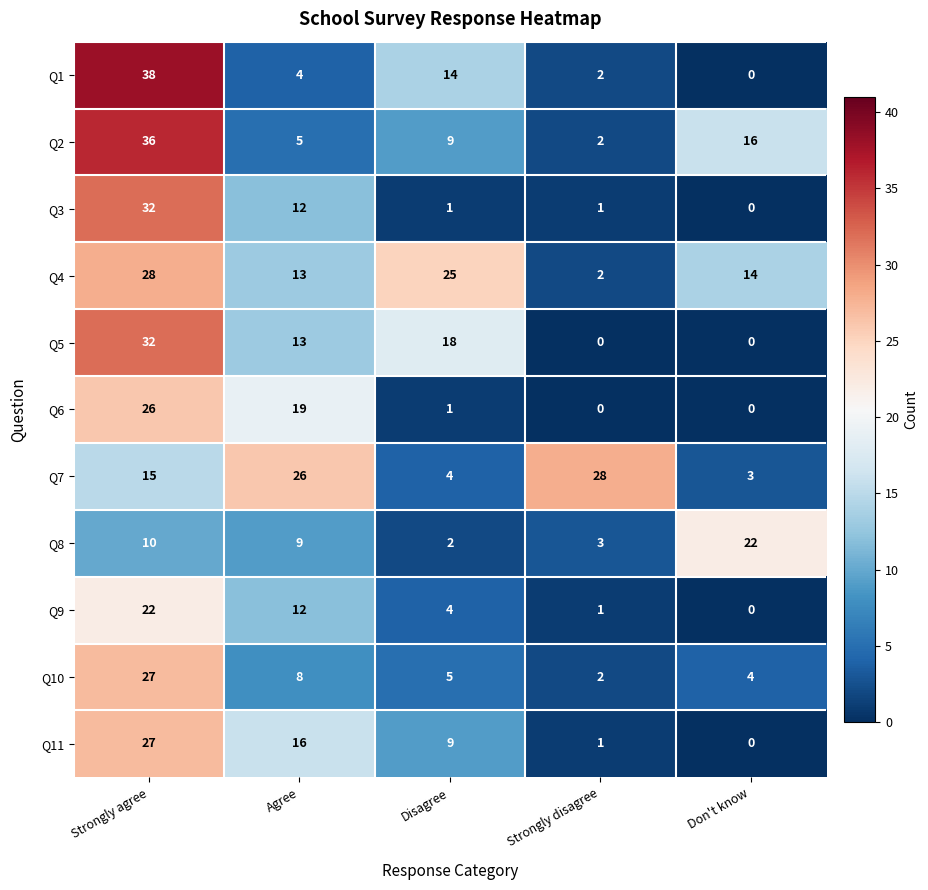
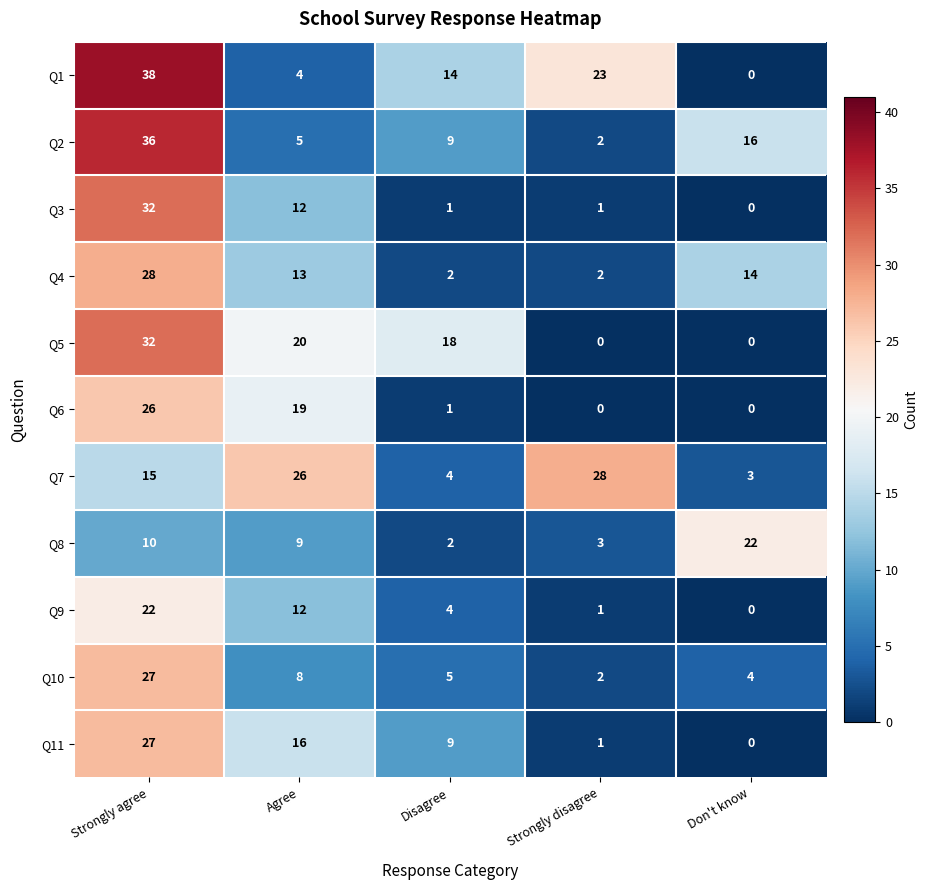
Q1, Strongly disagree: 2 -> 23
Q4, Disagree: 25 -> 2
Q5, Agree: 13 -> 20
